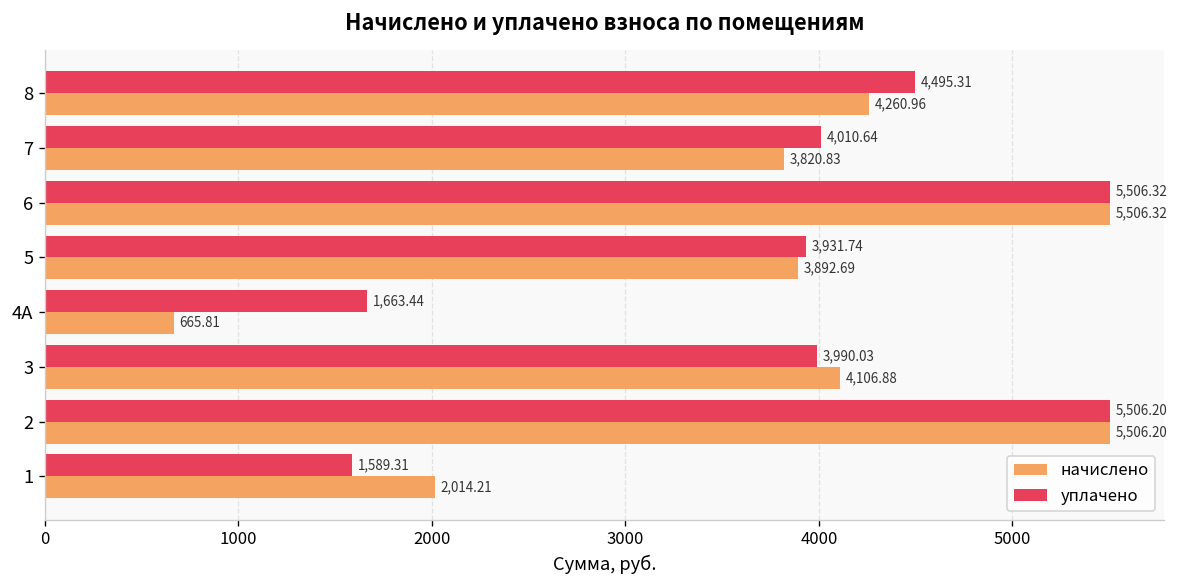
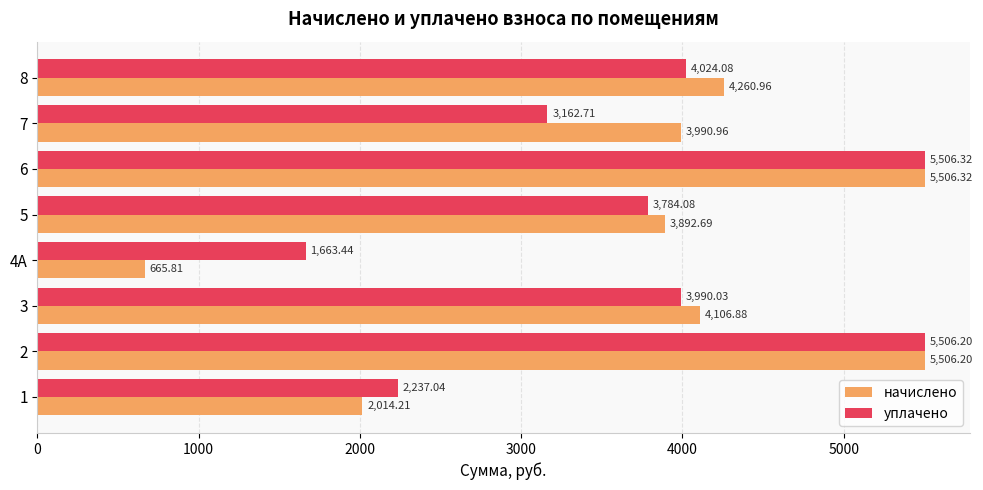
уплачено, 8: 4,495.31 -> 4,024.08
уплачено, 7: 4,010.64 -> 3,162.71
начислено, 7: 3,820.83 -> 3,990.96
уплачено, 5: 3,931.74 -> 3,784.08
уплачено, 1: 1,589.31 -> 2,237.04
